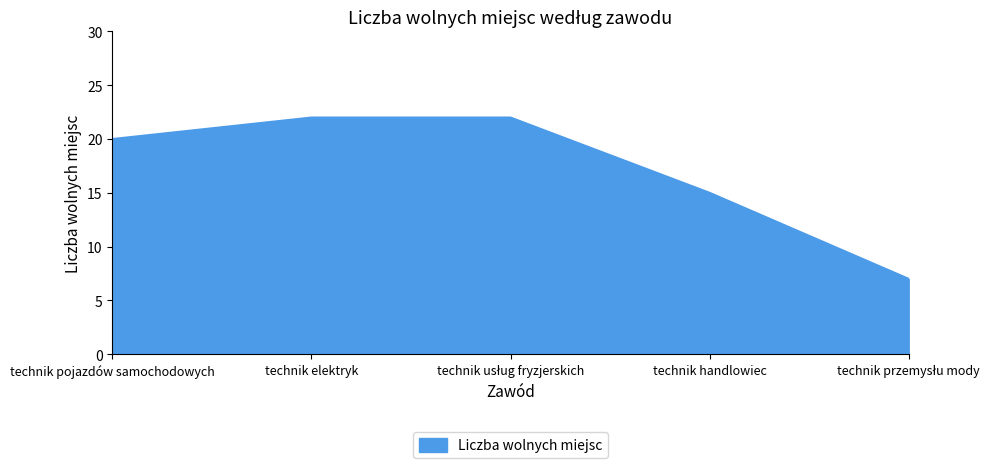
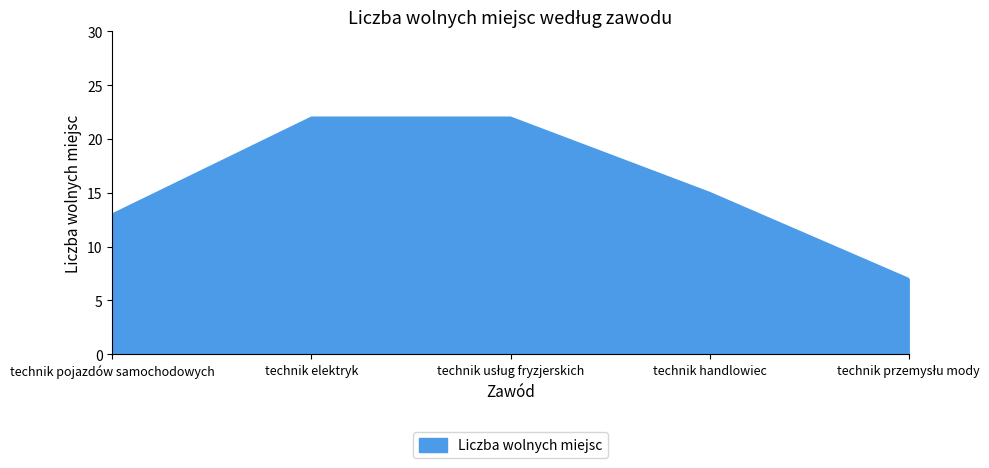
technik pojazdów samochodowych: 20 -> 13
